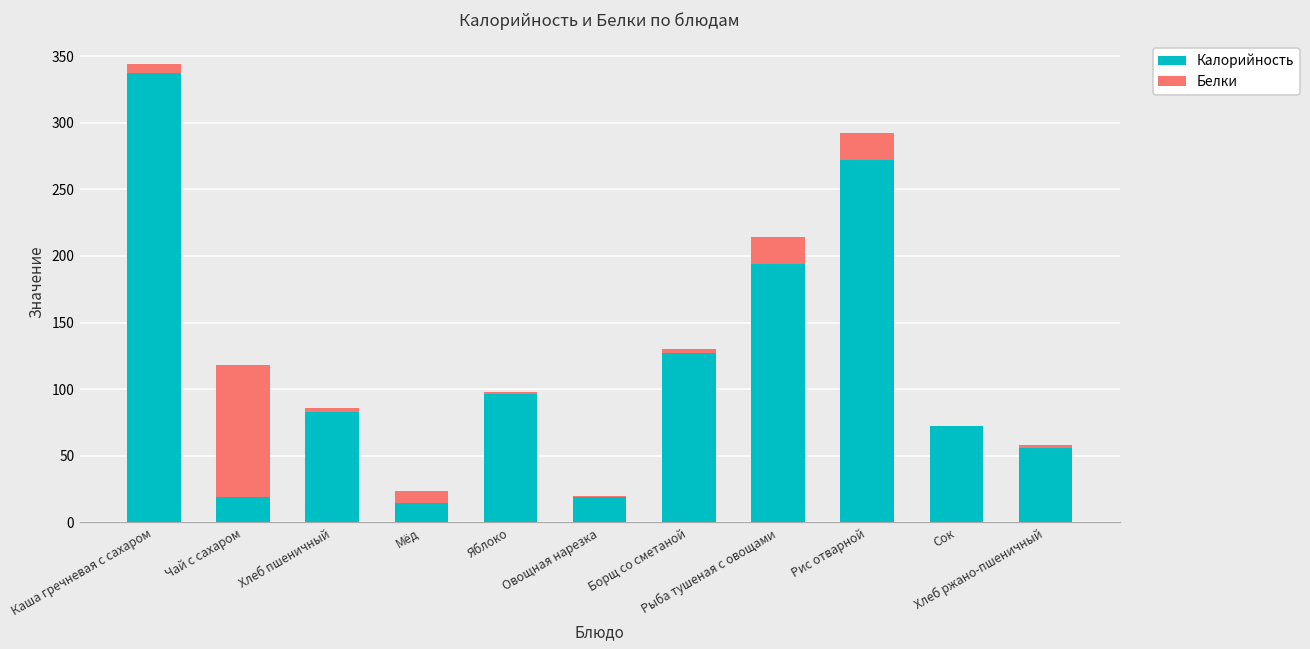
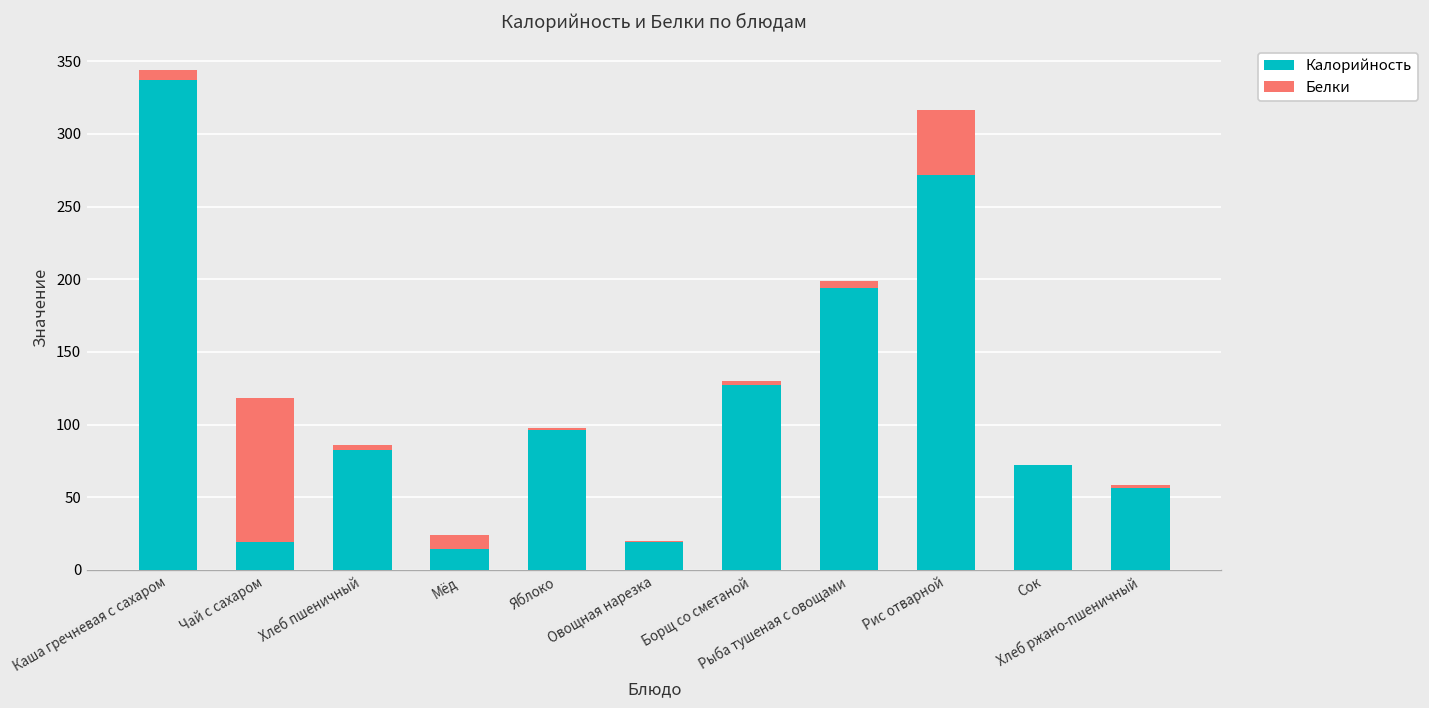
Белки, Рыба тушеная с овощами: 20 -> 5
Белки, Рис отварной: 20 -> 45
